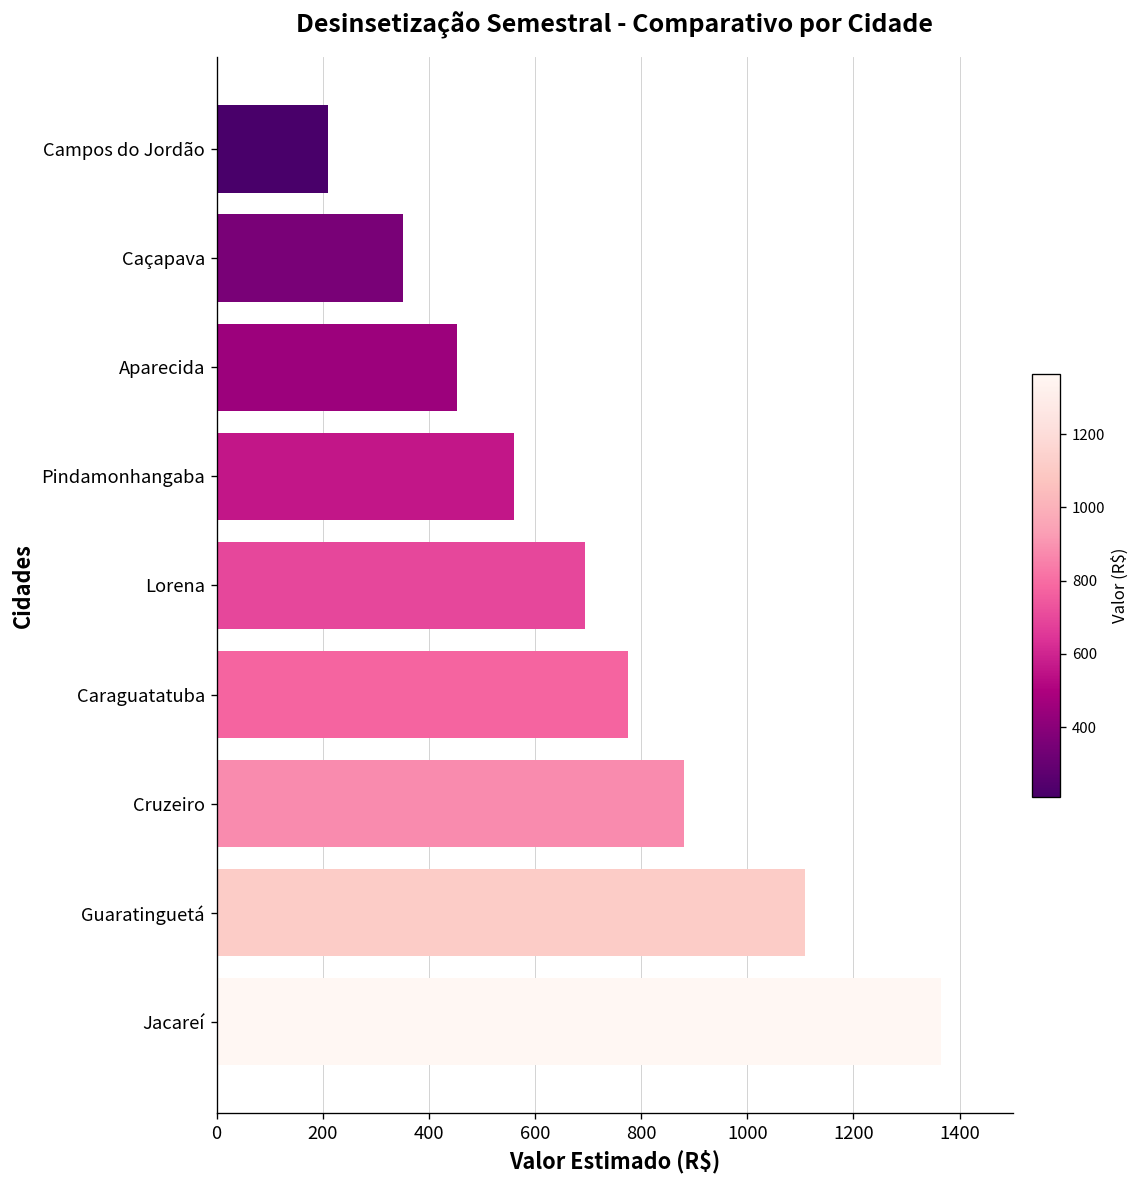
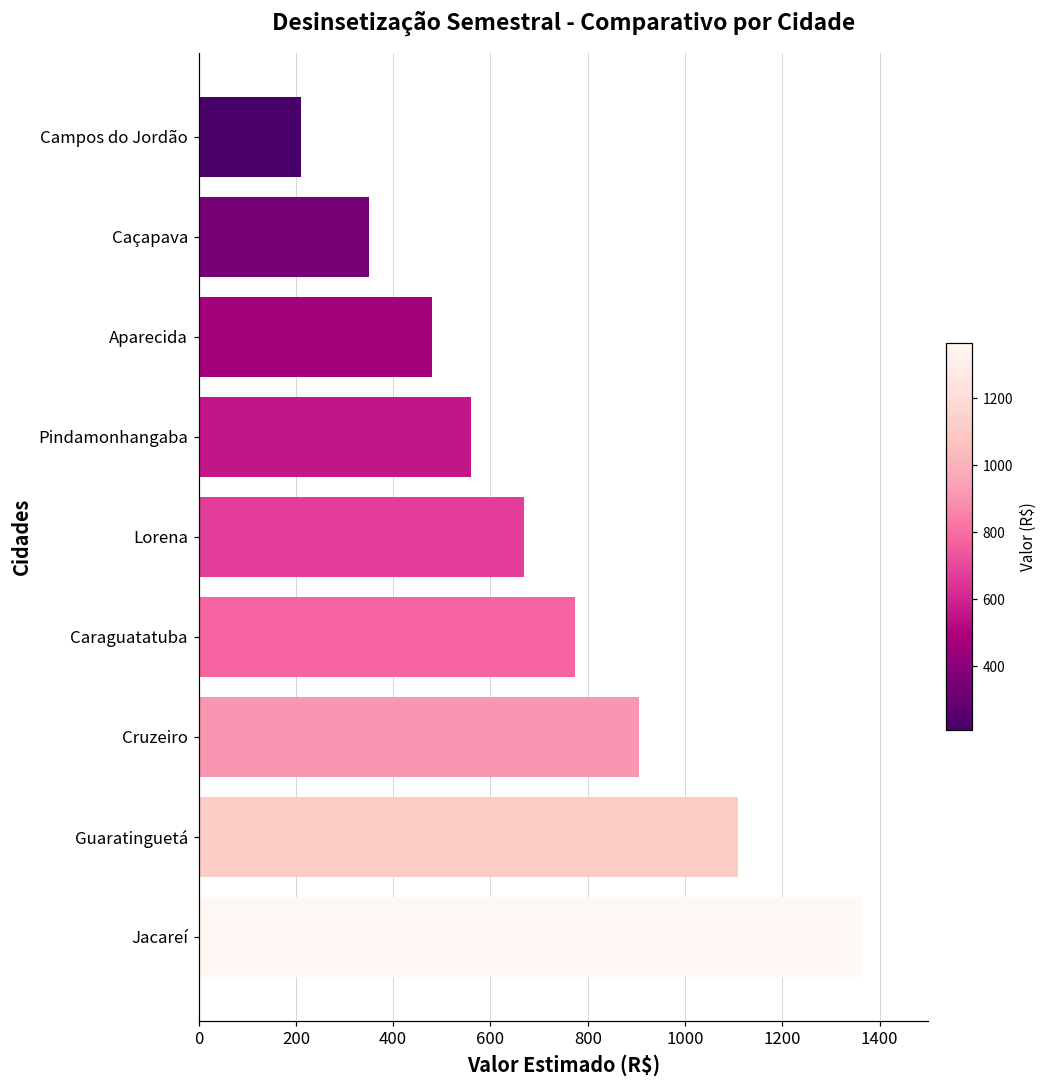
Aparecida: 450 -> 480
Lorena: 690 -> 670
Cruzeiro: 880 -> 900
